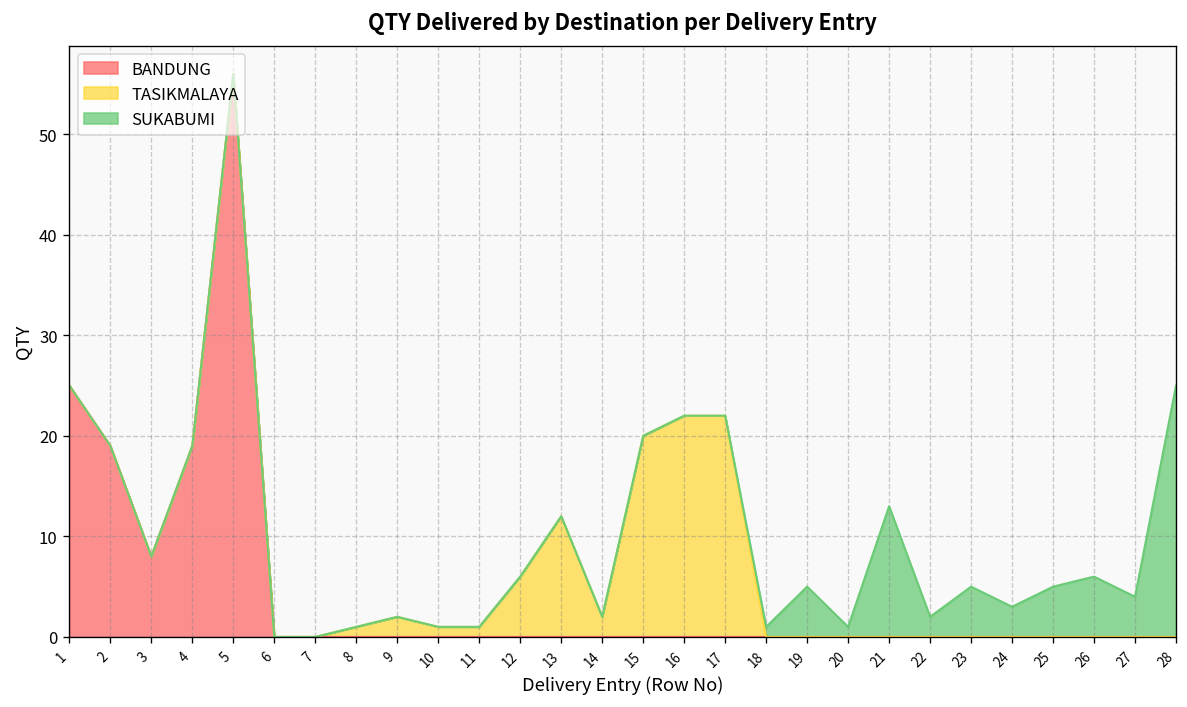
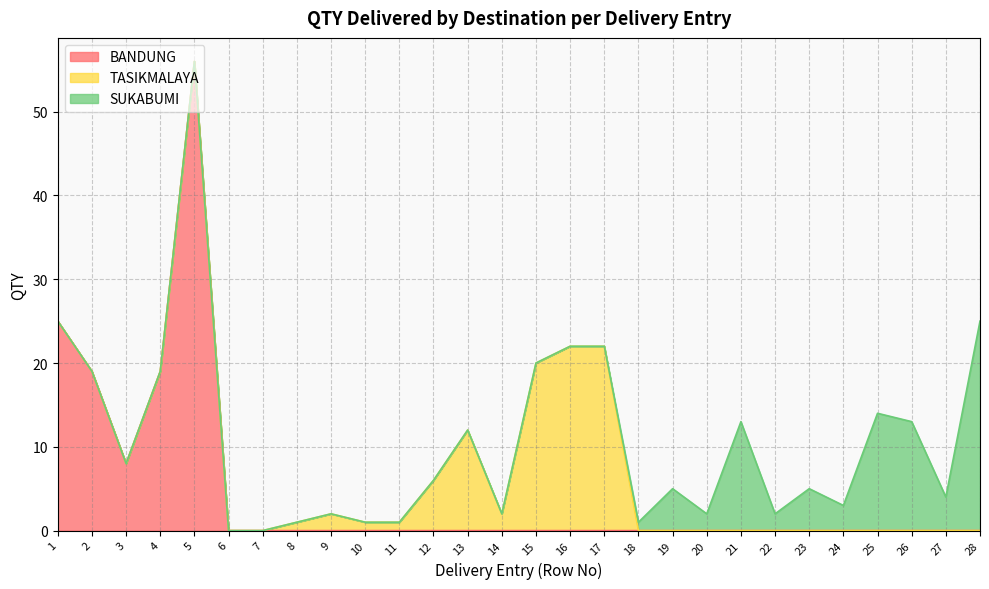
SUKABUMI, 20: 1 -> 2
SUKABUMI, 25: 5 -> 14
SUKABUMI, 26: 6 -> 13
